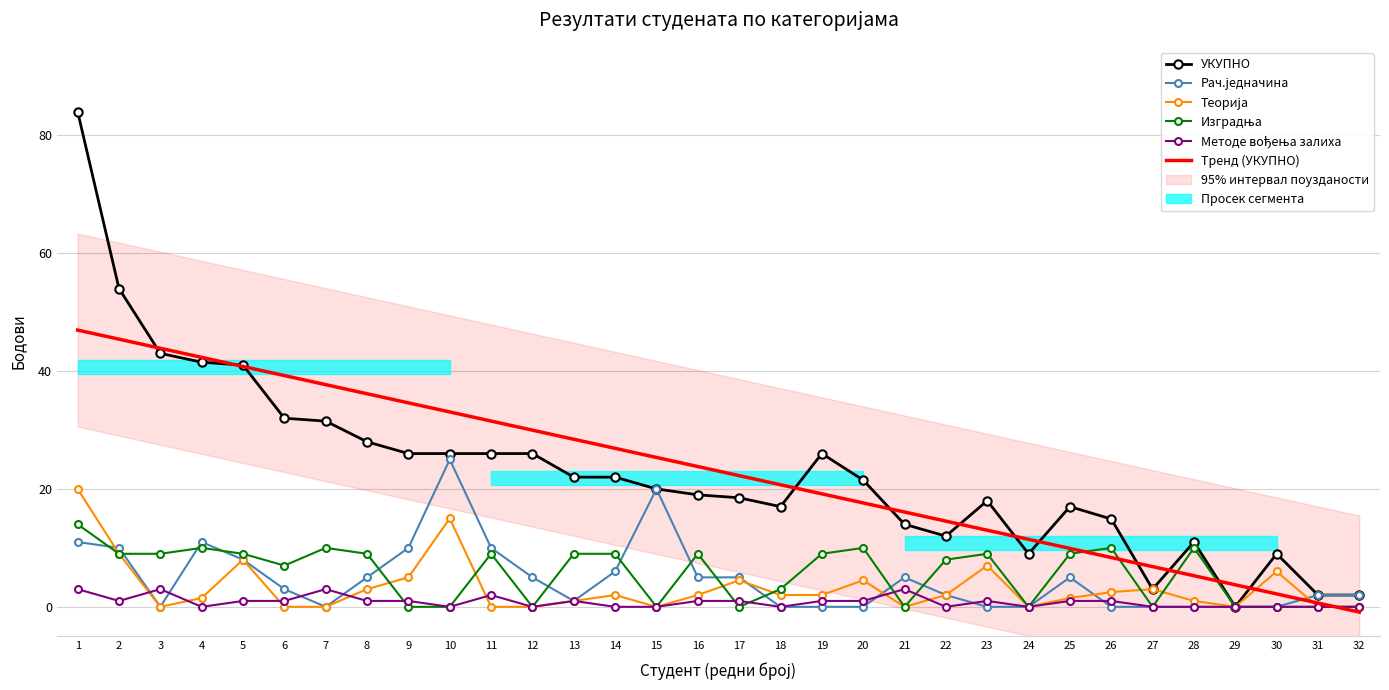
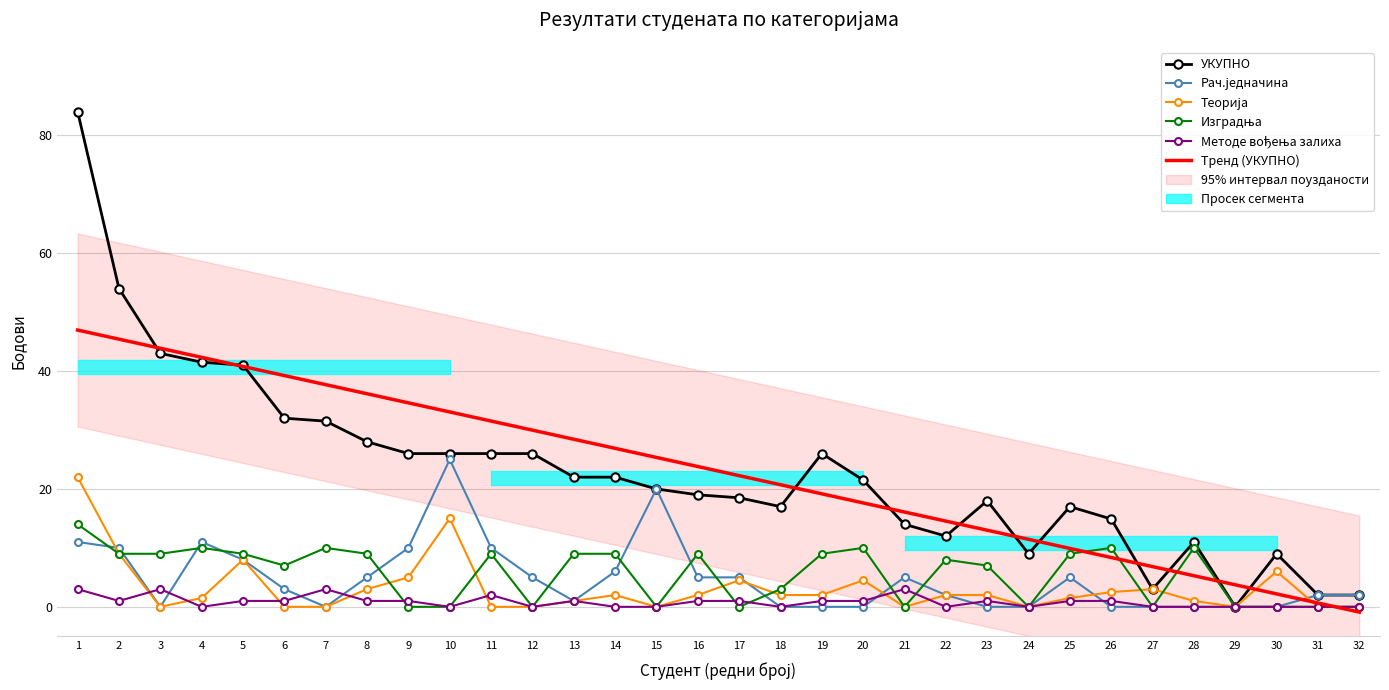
Теорија, 1: 20 -> 22
Теорија, 23: 7 -> 2
Изградња, 23: 9 -> 7
